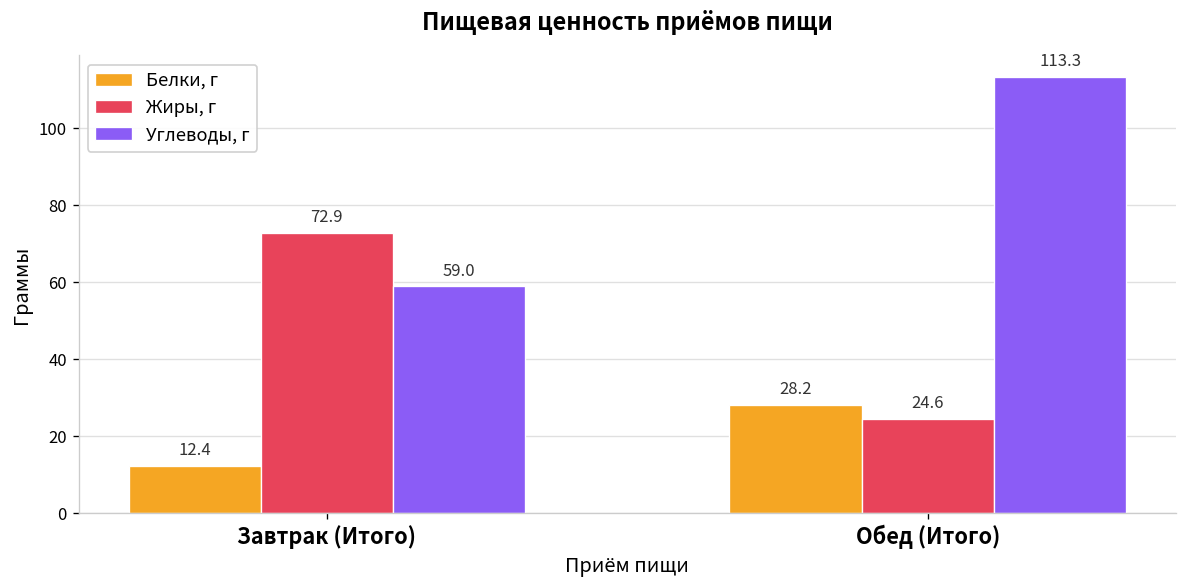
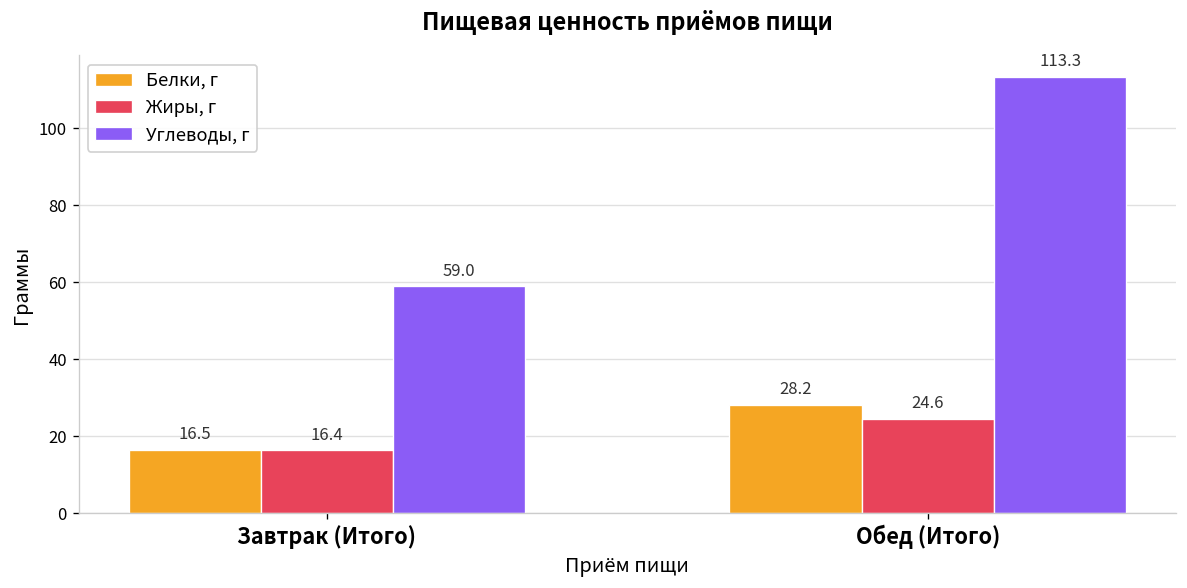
Белки, г, Завтрак (Итого): 12.4 -> 16.5
Жиры, г, Завтрак (Итого): 72.9 -> 16.4
